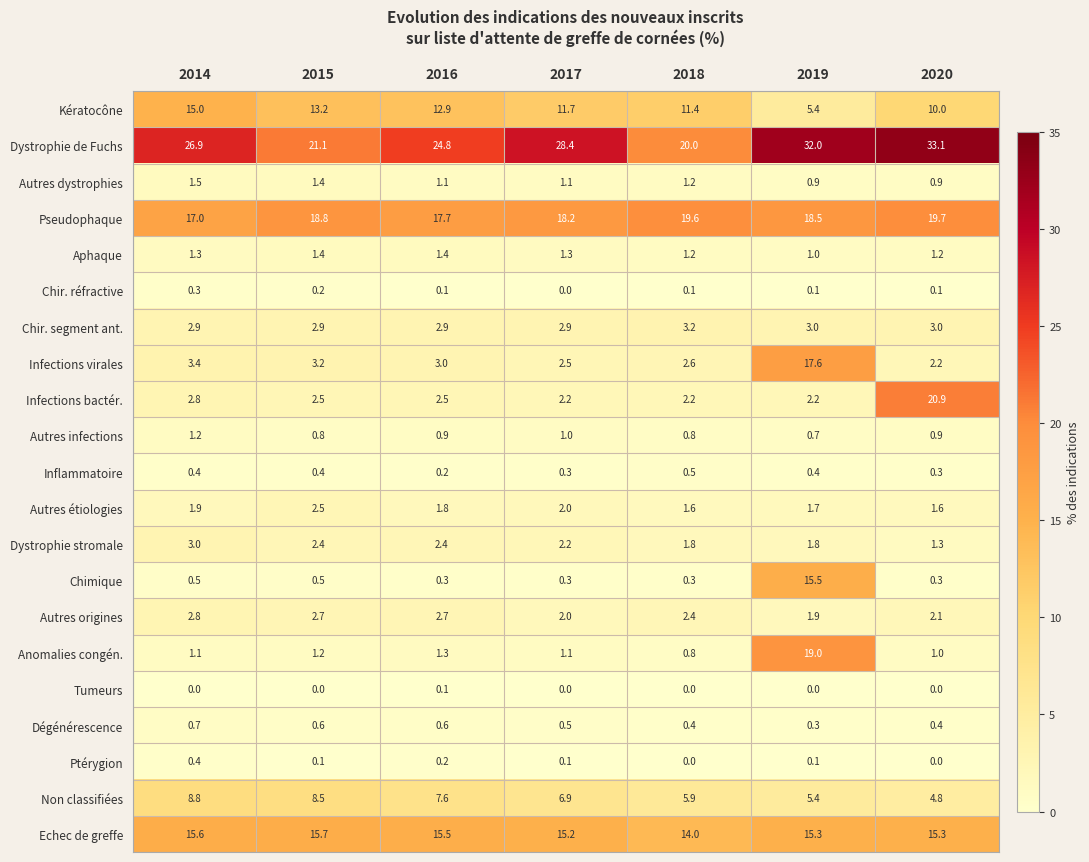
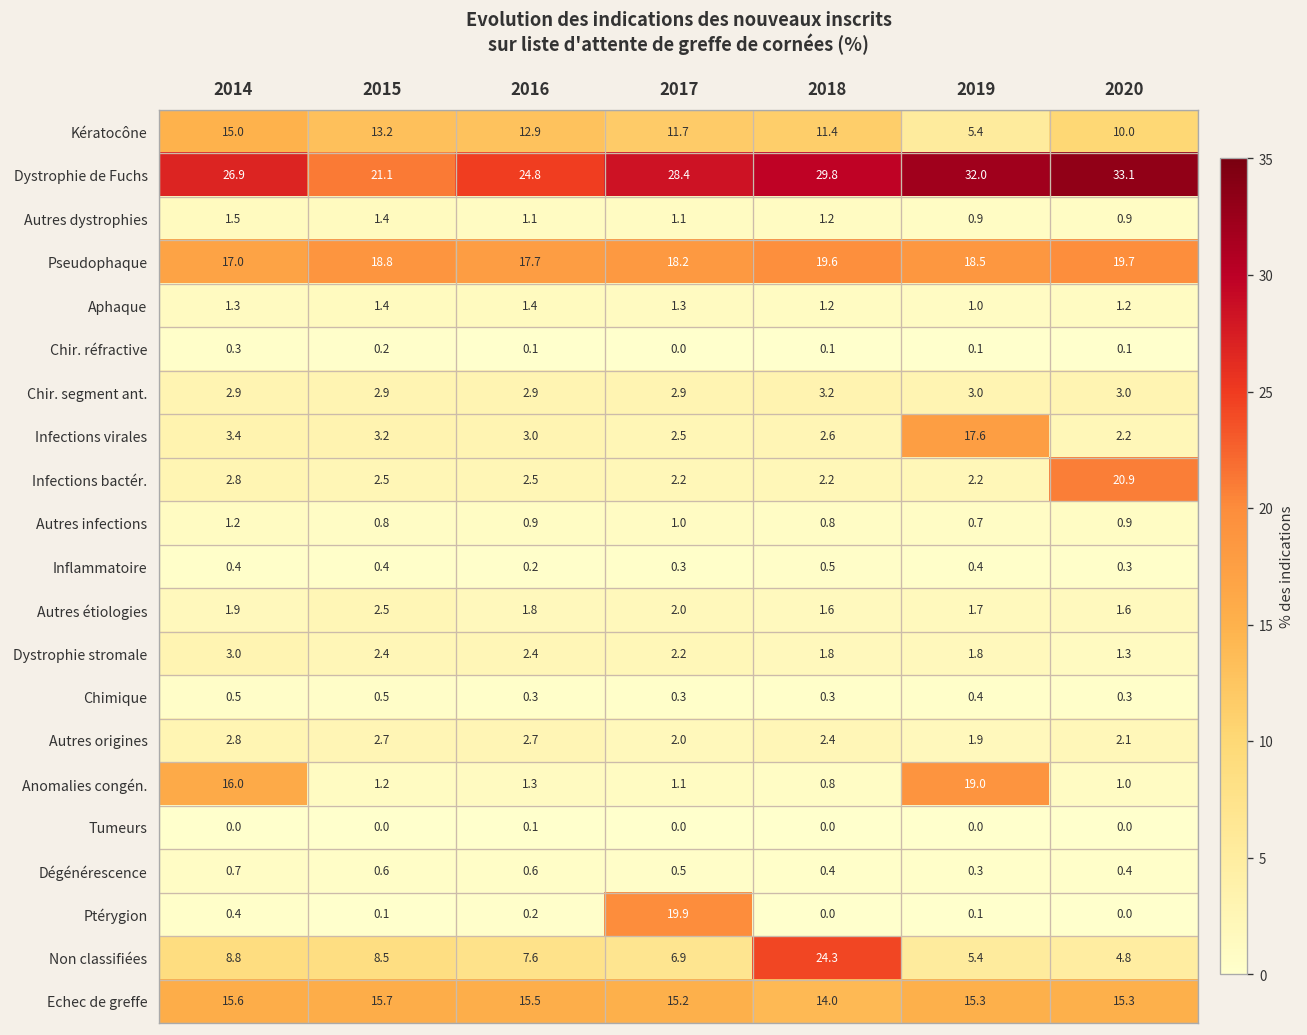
Dystrophie de Fuchs, 2018: 20.0 -> 29.8
Chimique, 2019: 15.5 -> 0.4
Anomalies congén., 2014: 1.1 -> 16.0
Ptérygion, 2017: 0.1 -> 19.9
Non classifiées, 2018: 5.9 -> 24.3
